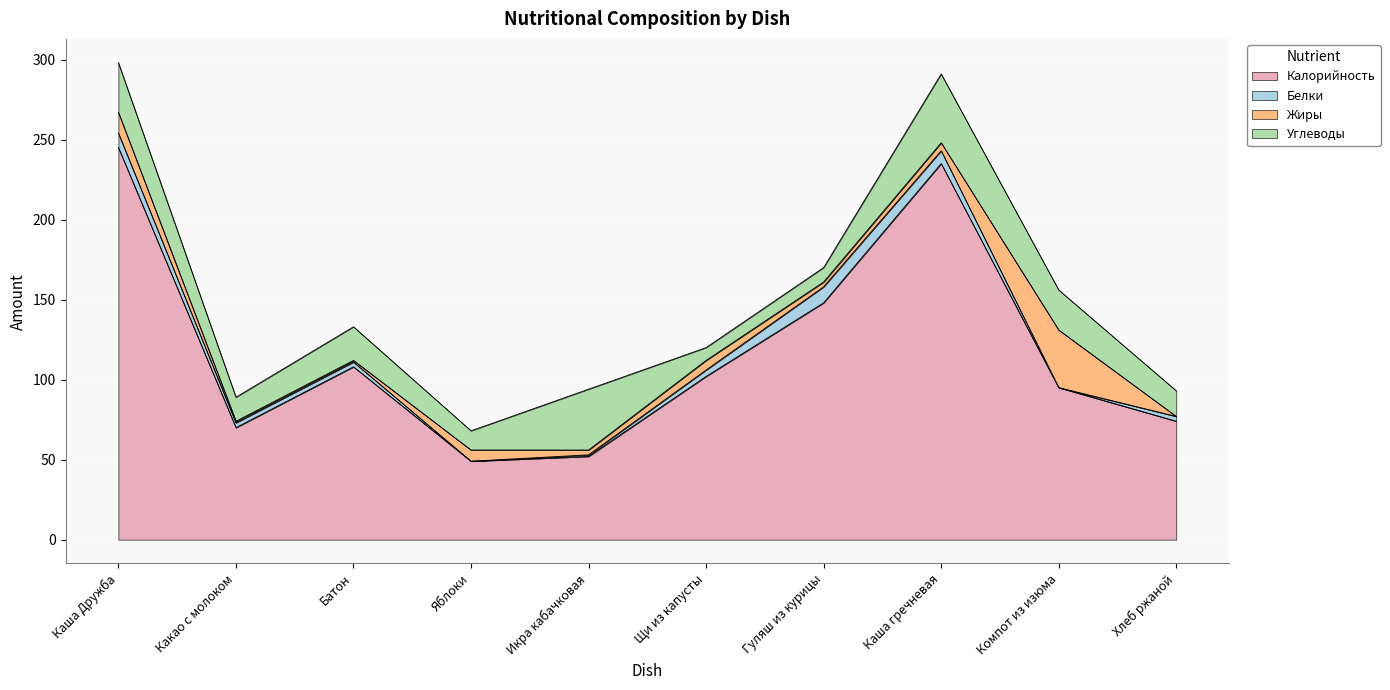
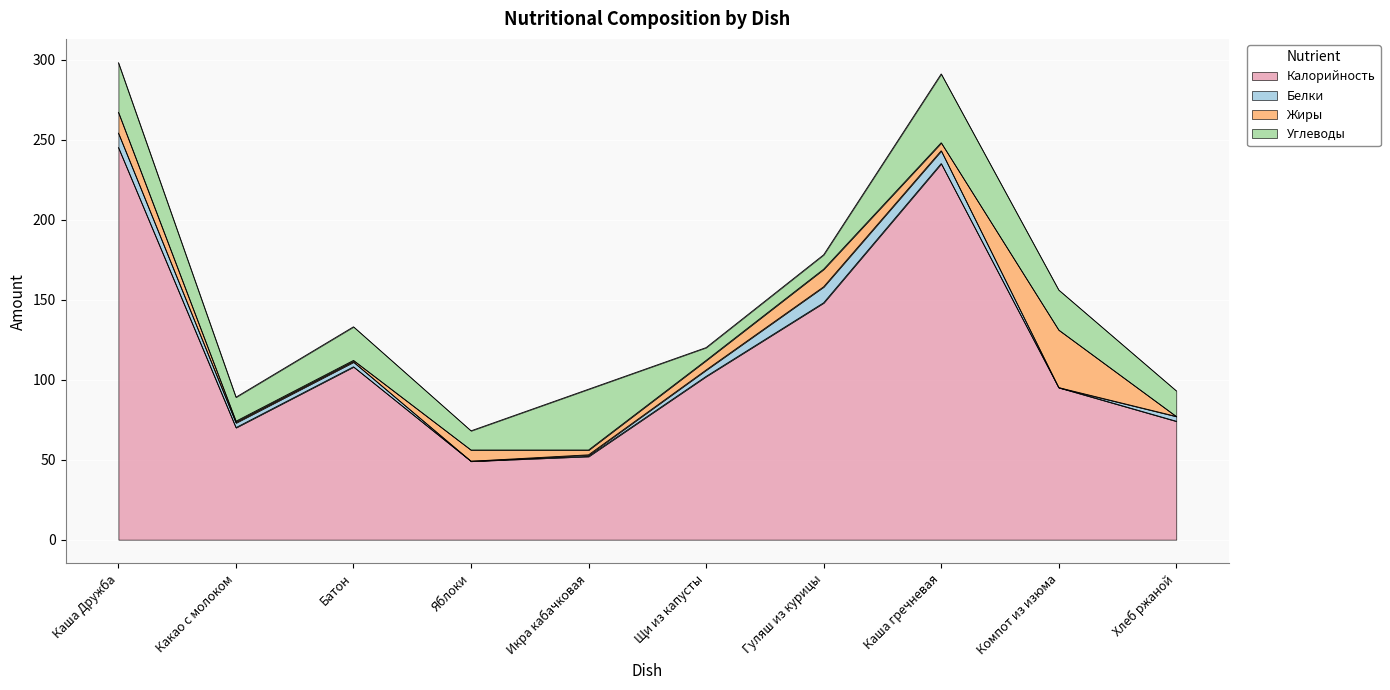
Жиры, Гуляш из курицы: 3 -> 11
